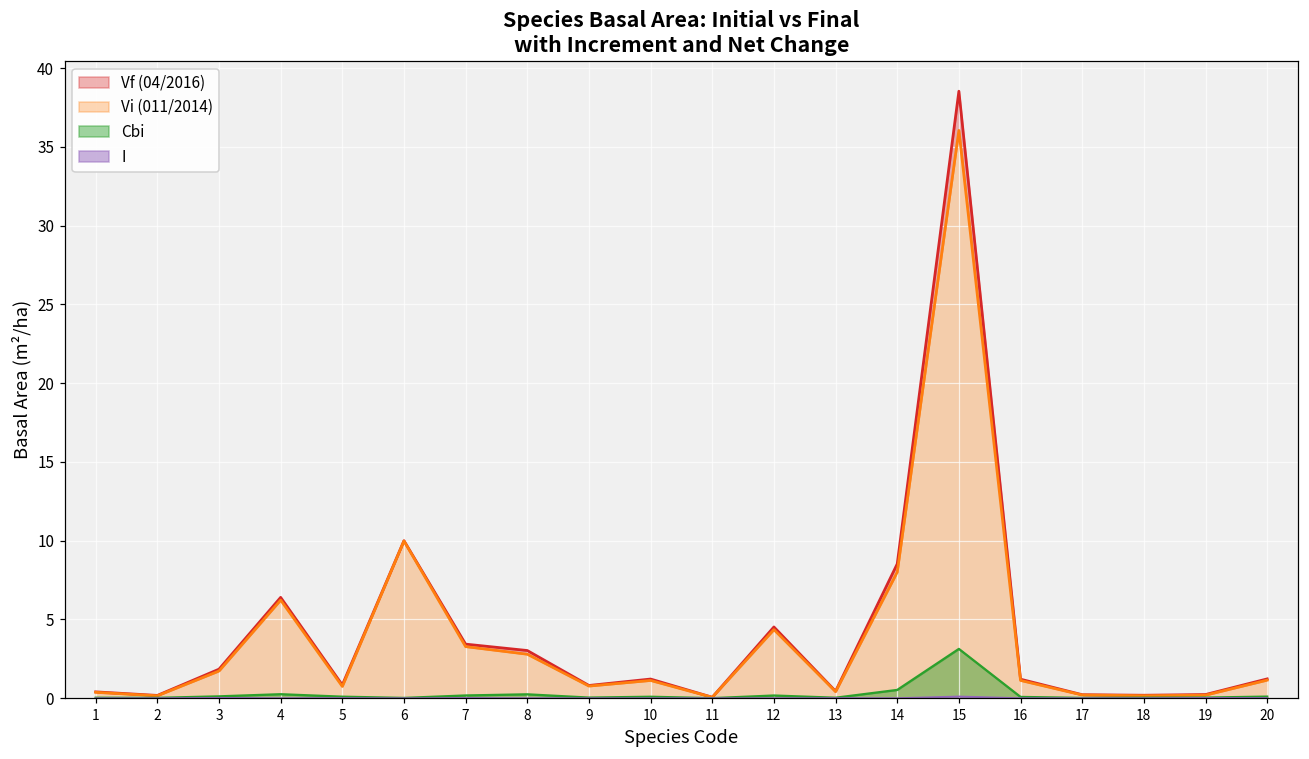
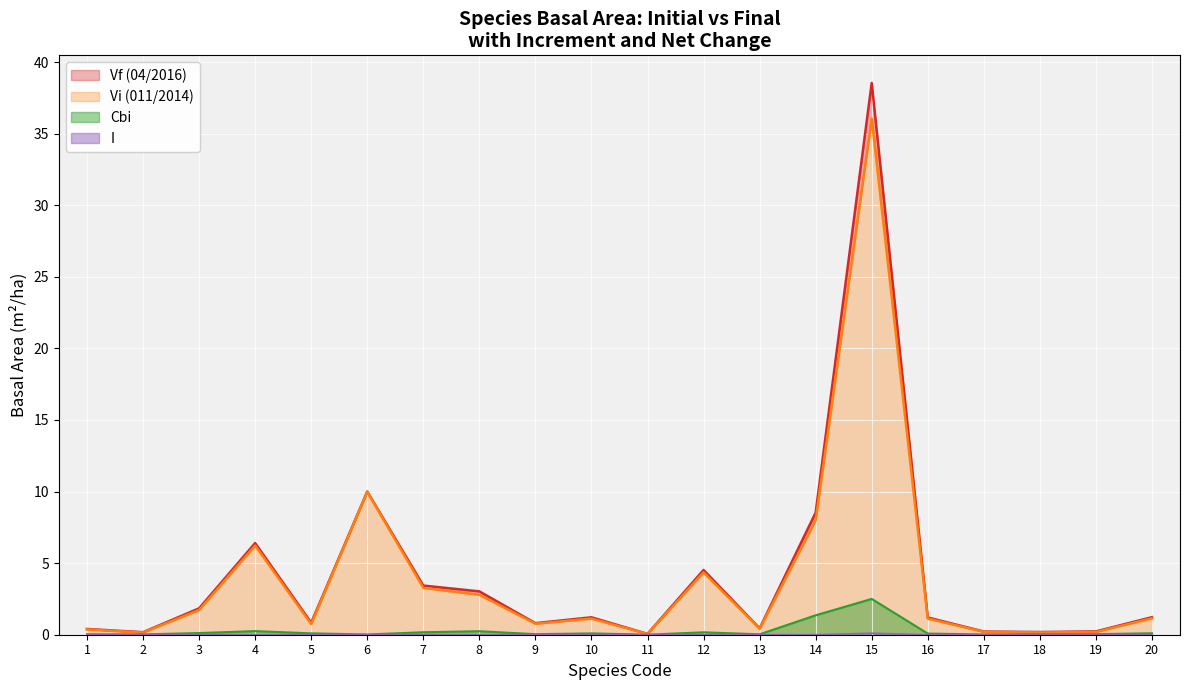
Cbi, 14: 0.5 -> 1.4
Cbi, 15: 3.1 -> 2.5
